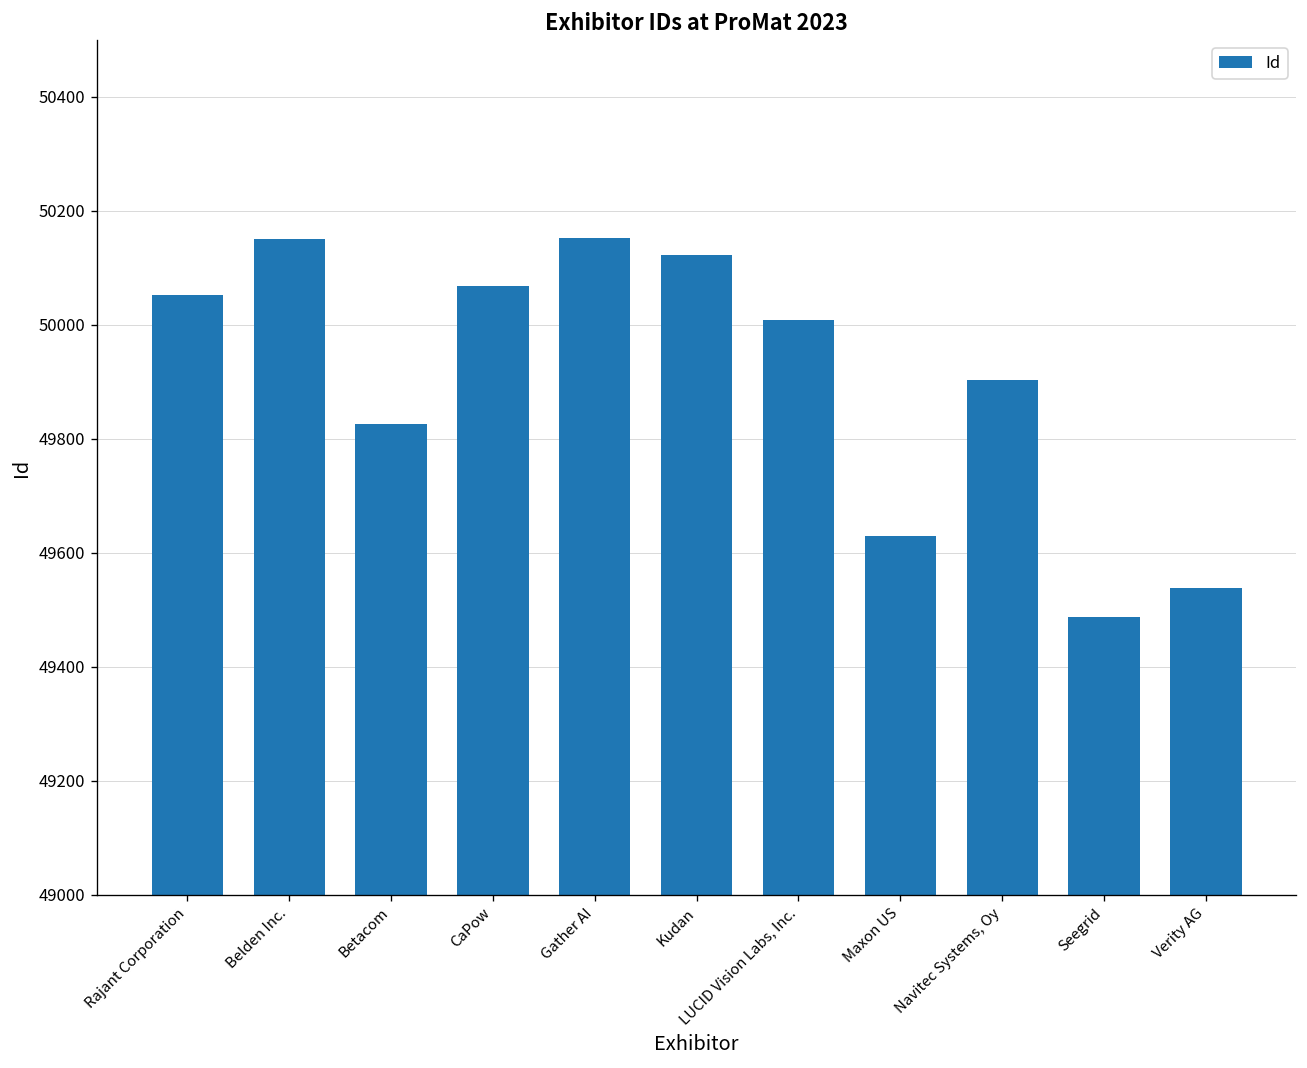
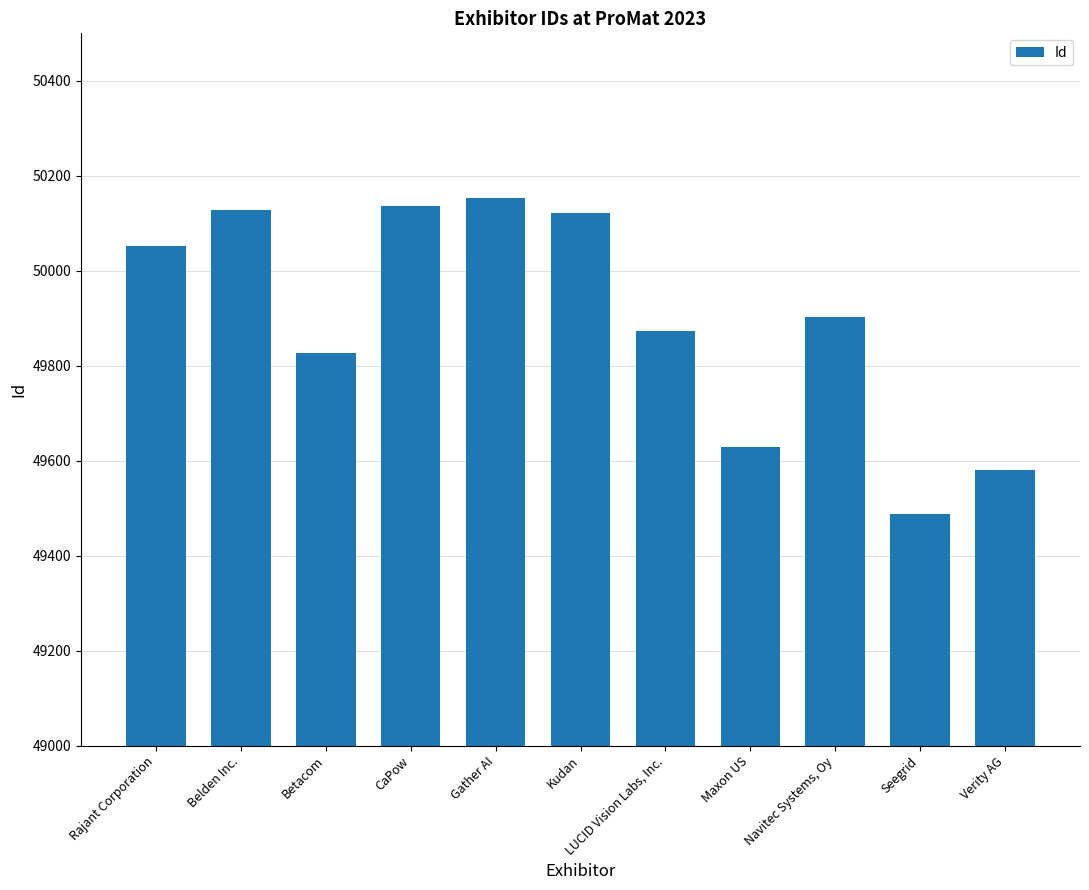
Belden Inc.: 50150 -> 50130
CaPow: 50070 -> 50140
LUCID Vision Labs, Inc.: 50010 -> 49870
Verity AG: 49540 -> 49580
